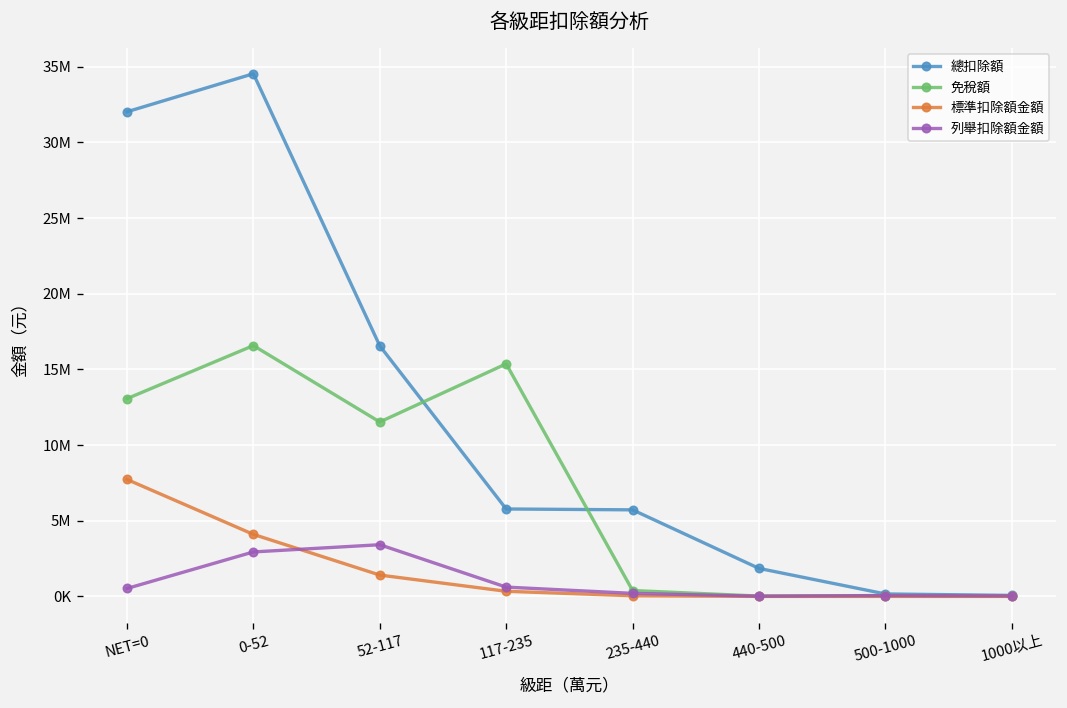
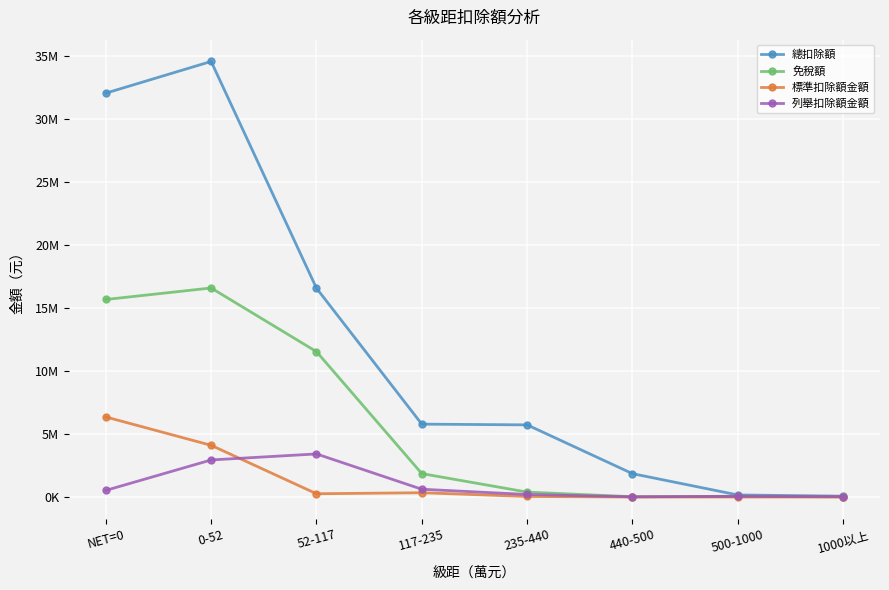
免稅額, NET=0: 13100000 -> 15700000
標準扣除額金額, NET=0: 7700000 -> 6300000
標準扣除額金額, 52-117: 1400000 -> 300000
免稅額, 117-235: 15400000 -> 1900000
